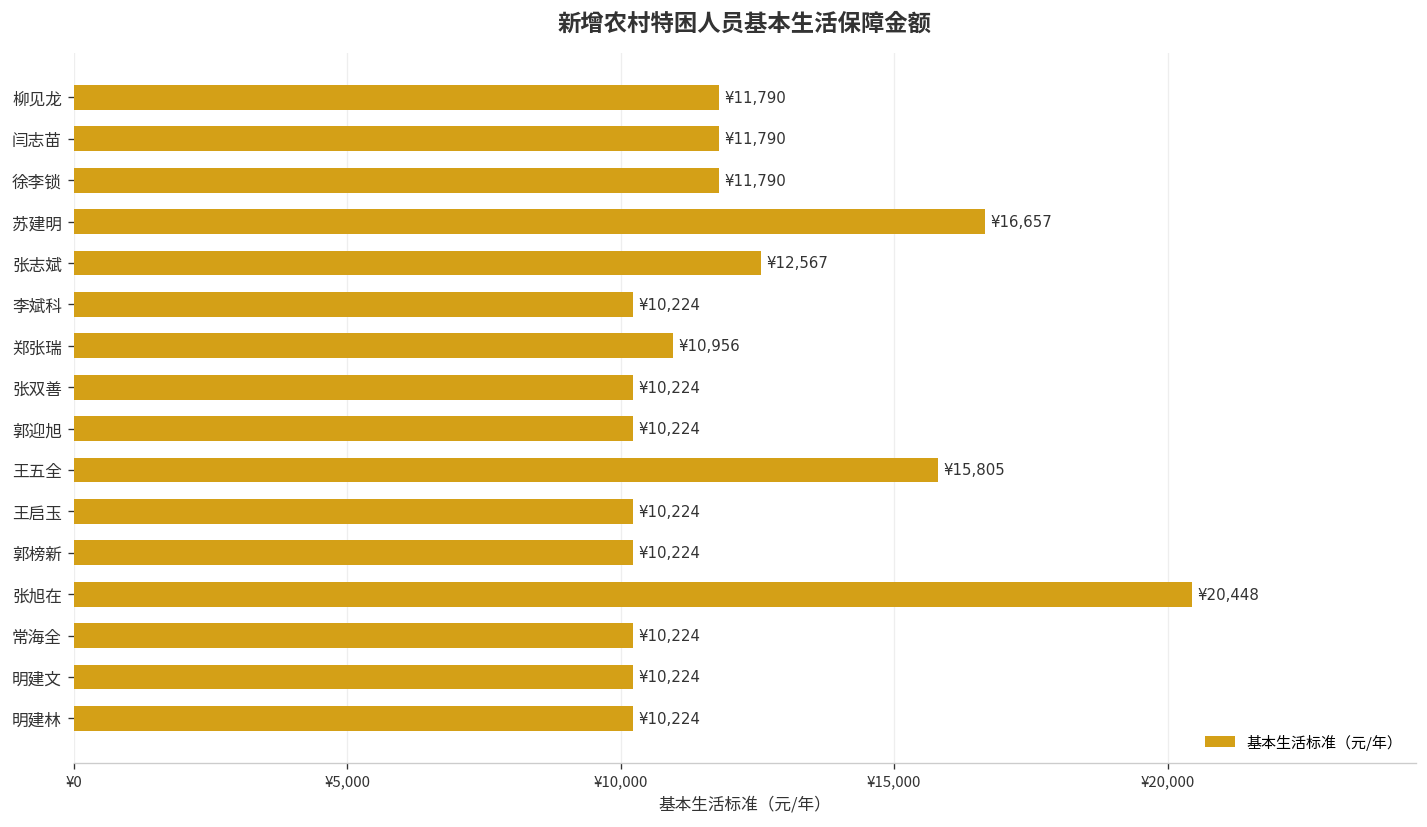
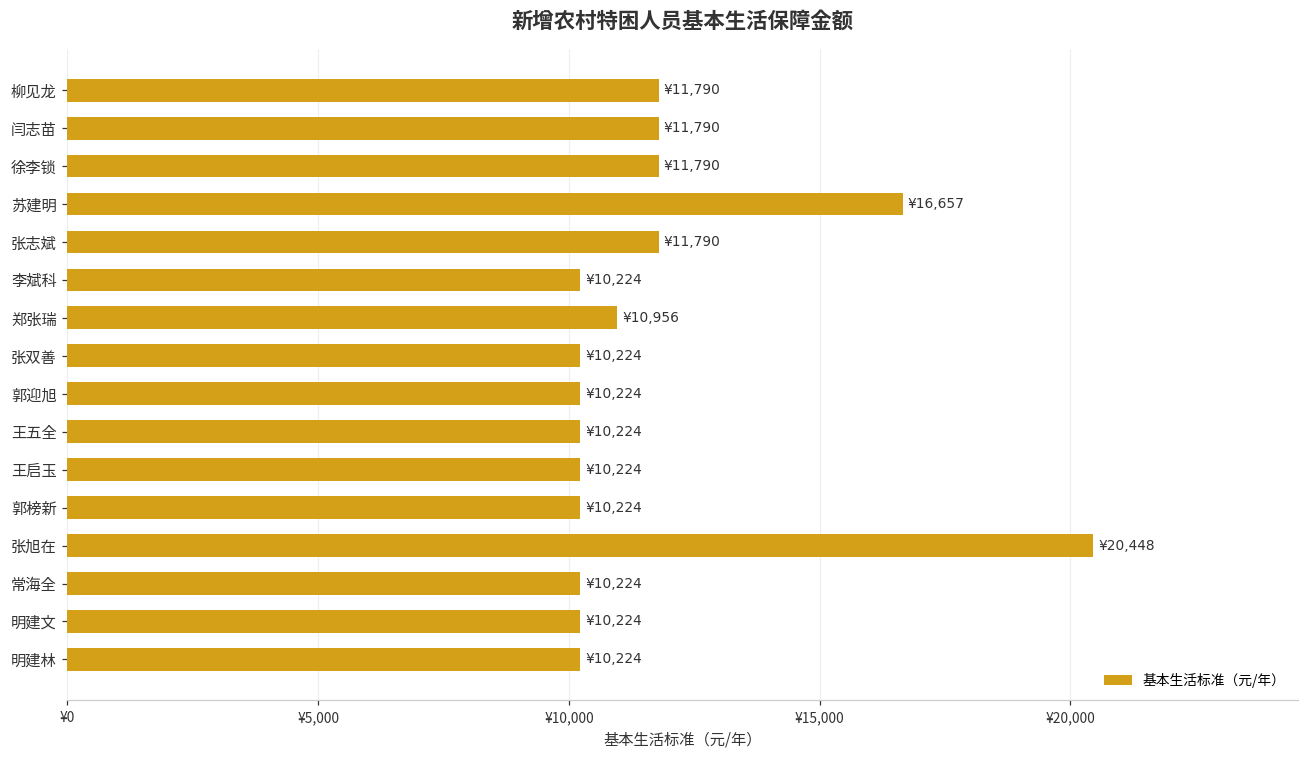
张志斌: ¥12,567 -> ¥11,790
王五全: ¥15,805 -> ¥10,224
